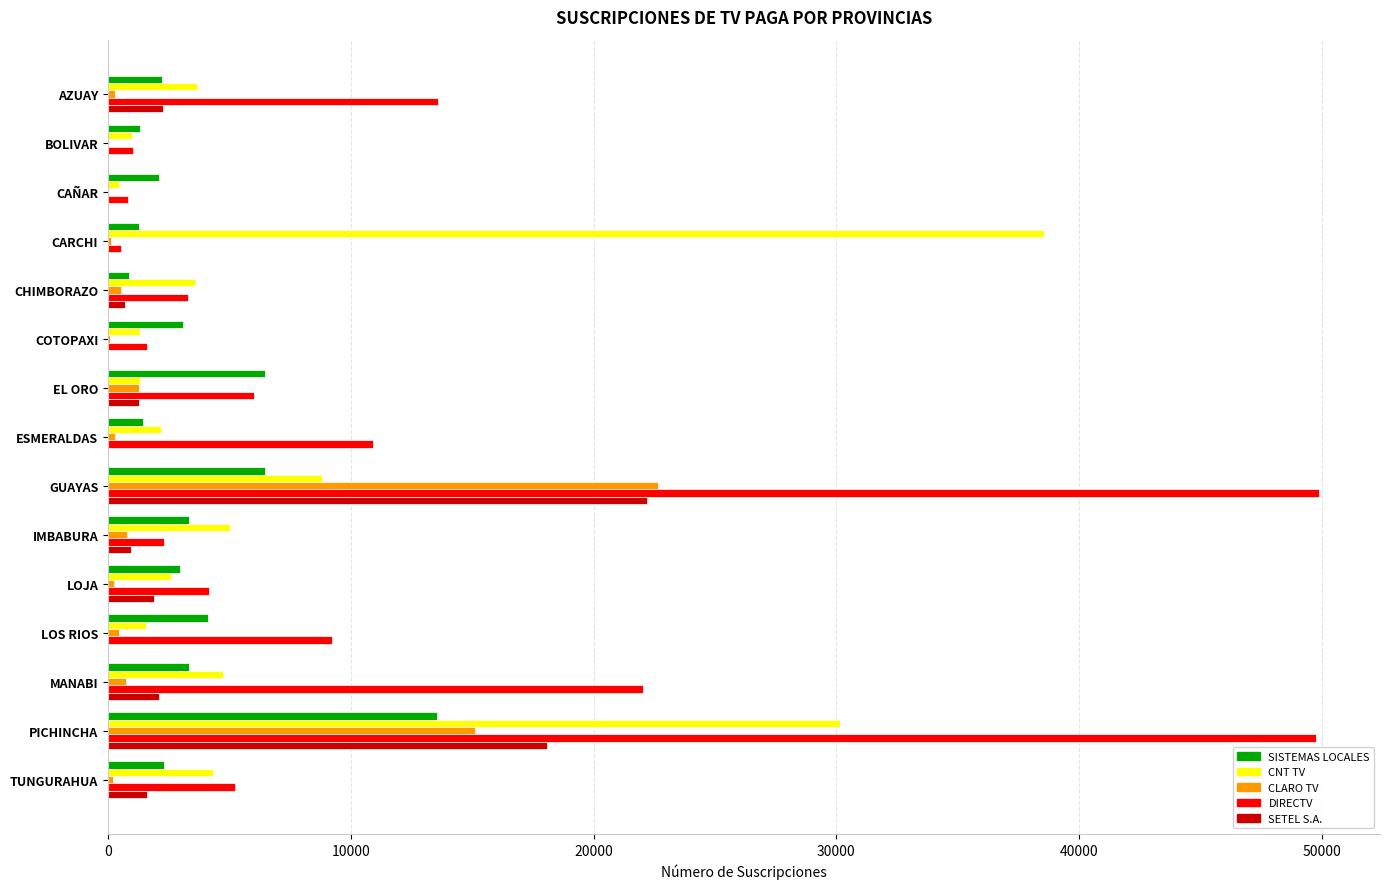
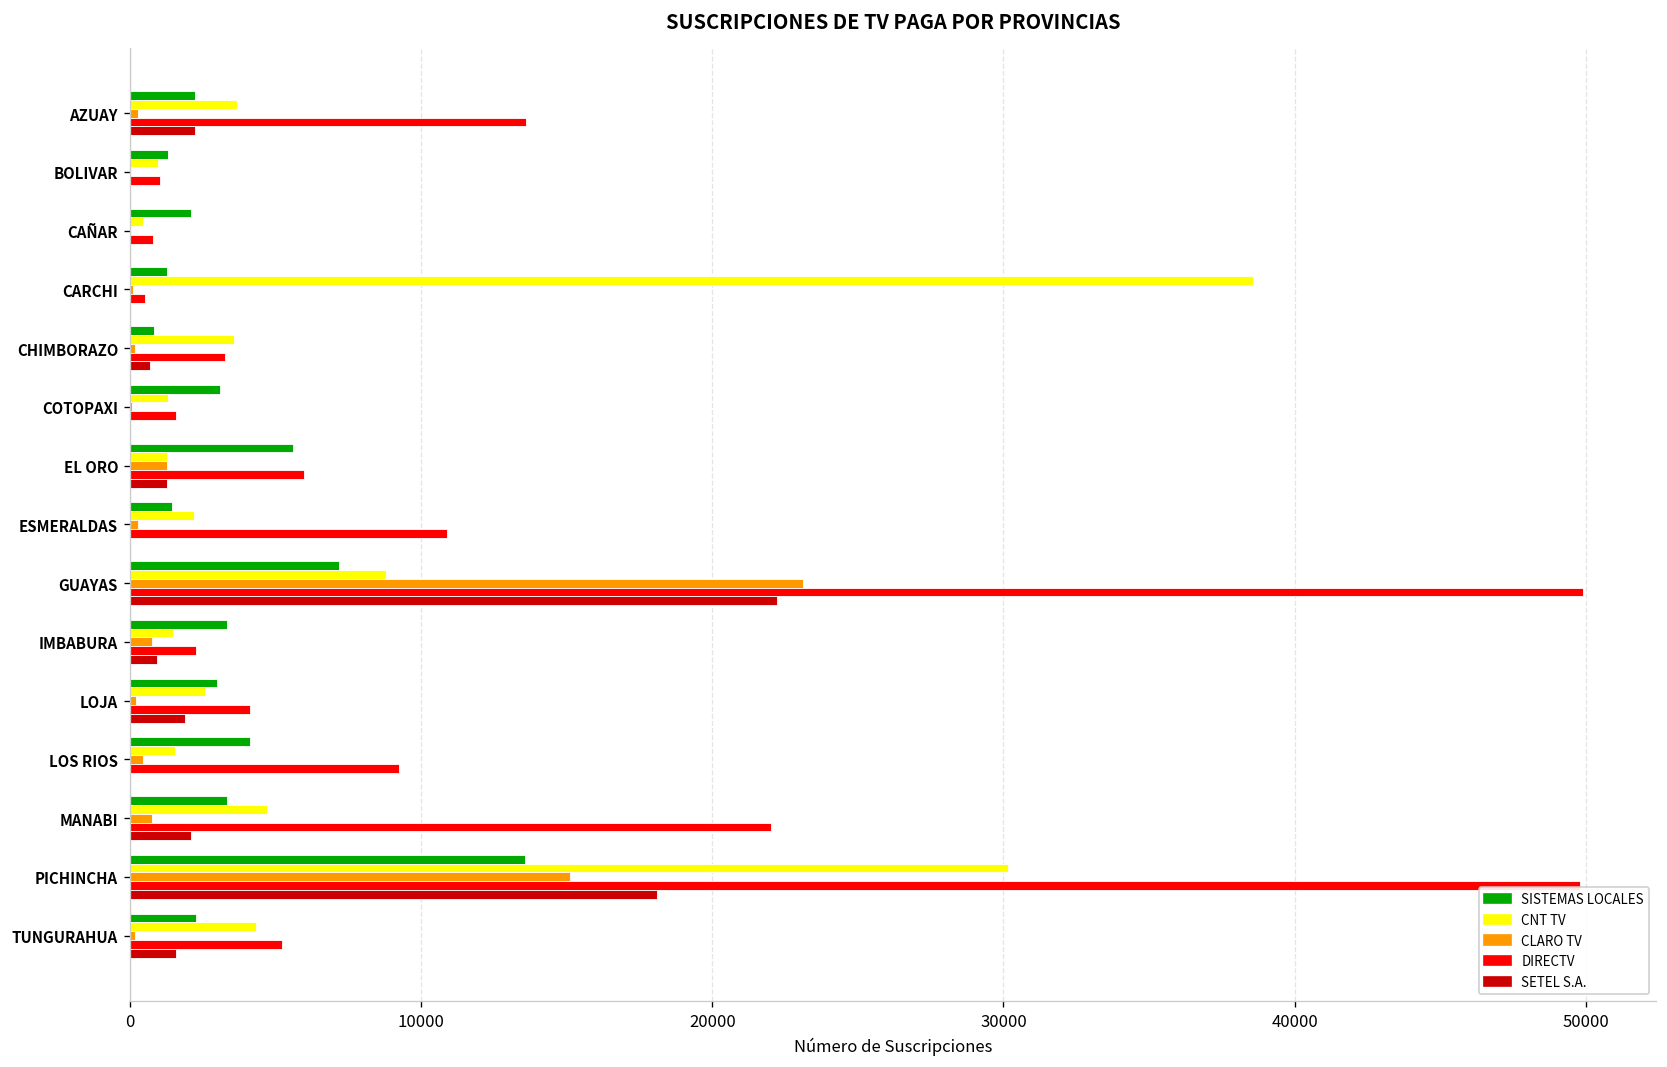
CLARO TV, CHIMBORAZO: 500 -> 200
SISTEMAS LOCALES, EL ORO: 6500 -> 5600
SISTEMAS LOCALES, GUAYAS: 6500 -> 7200
CLARO TV, GUAYAS: 22700 -> 23100
CNT TV, IMBABURA: 5000 -> 1500
